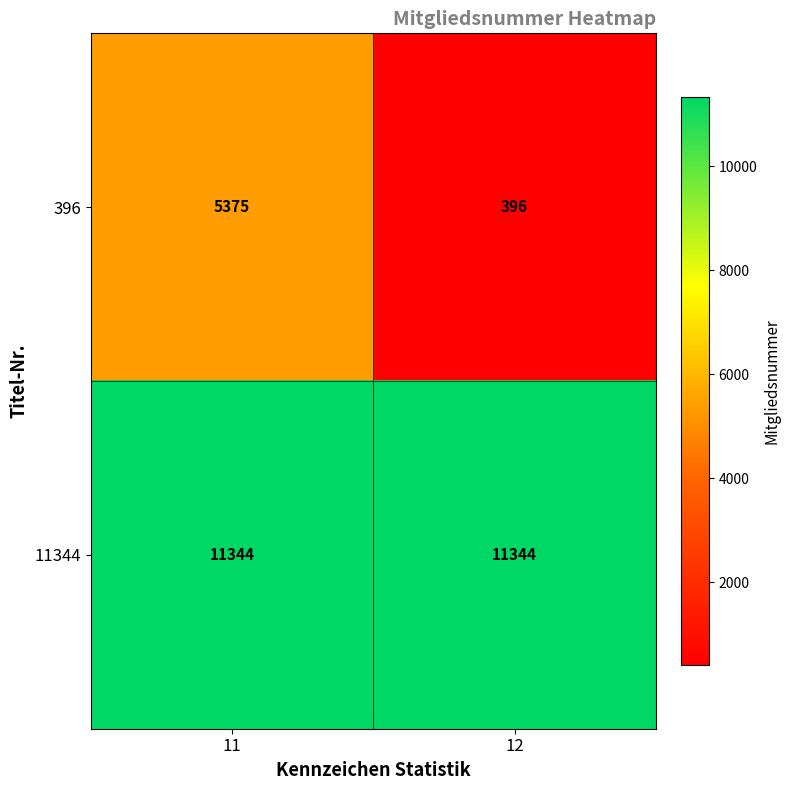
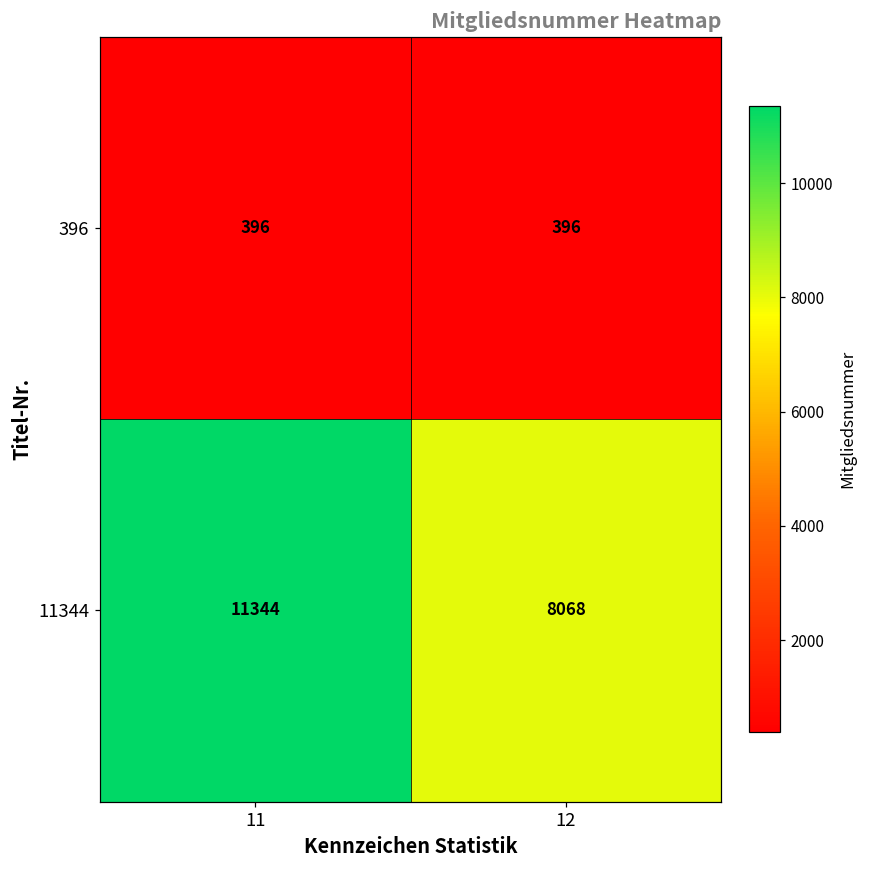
396, 11: 5375 -> 396
11344, 12: 11344 -> 8068
